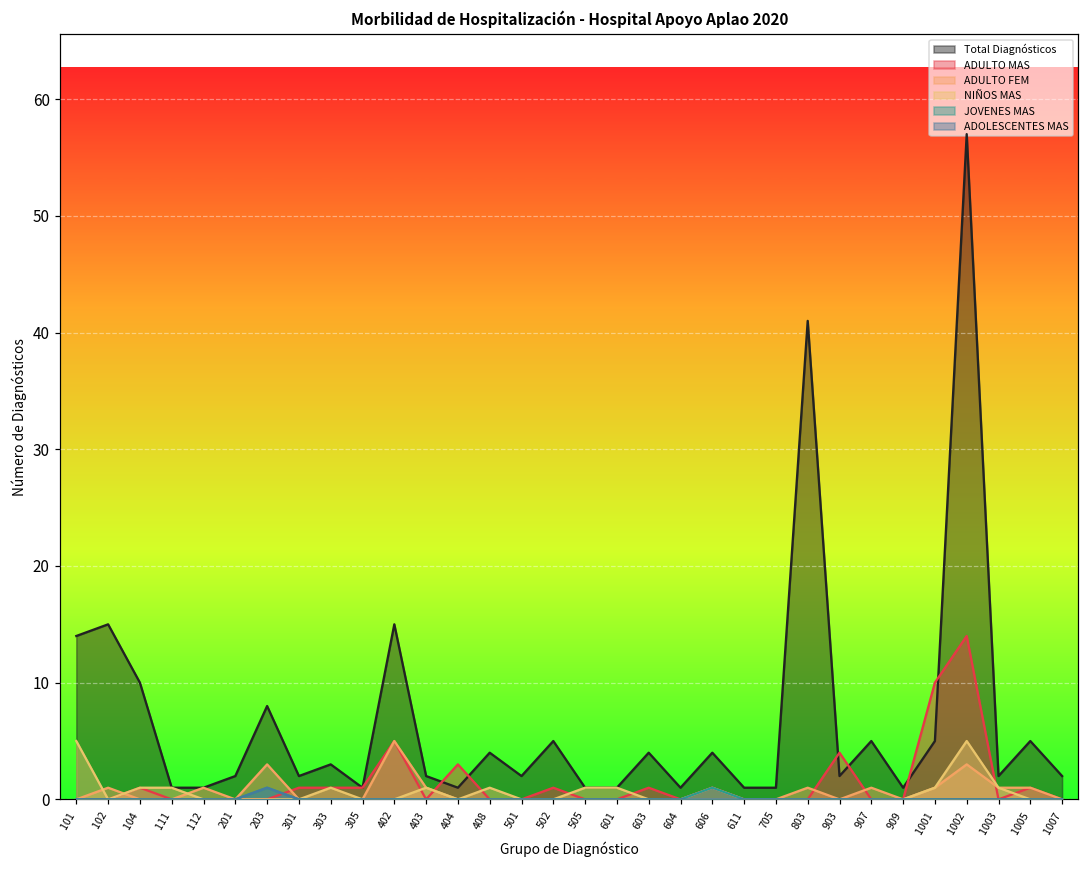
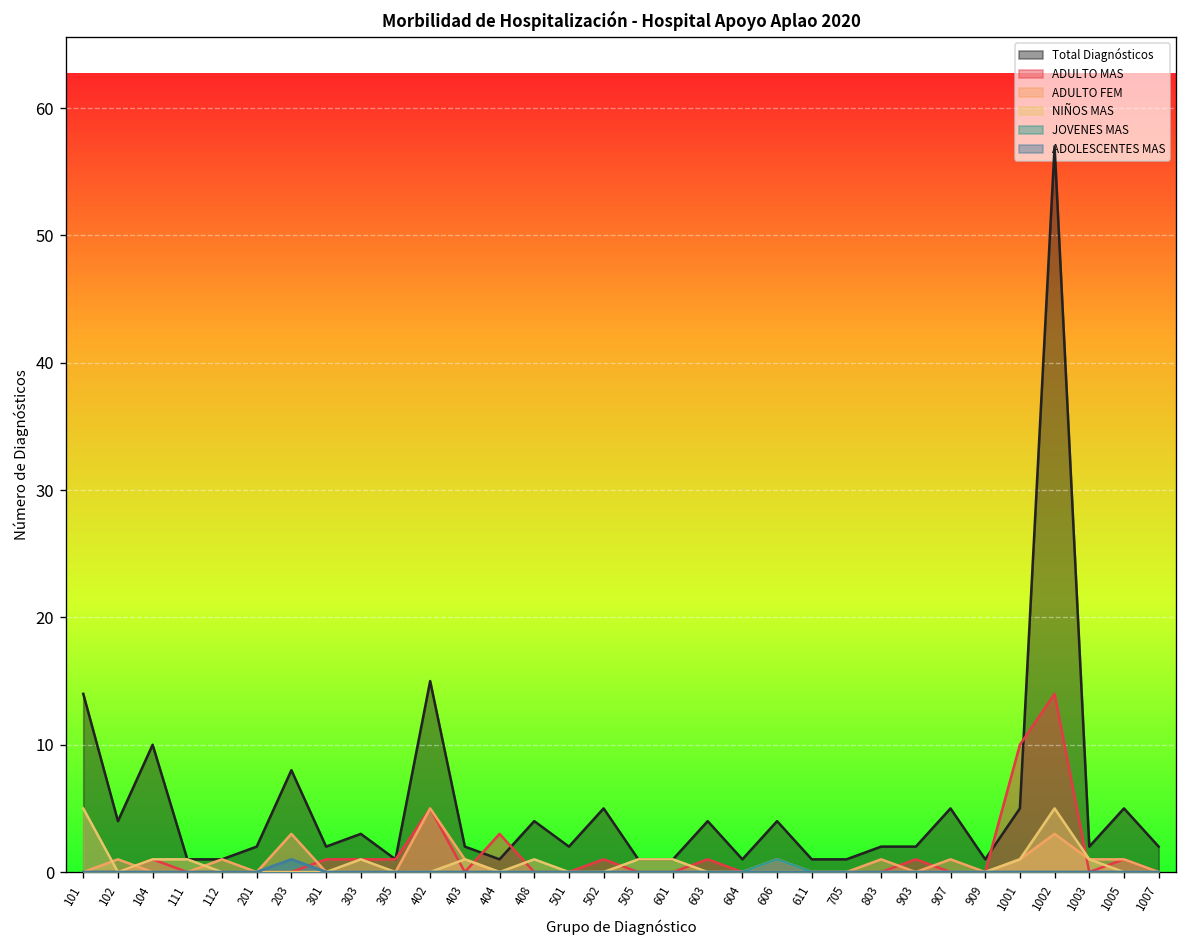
Total Diagnósticos, 102: 15 -> 4
Total Diagnósticos, 803: 41 -> 2
ADULTO MAS, 903: 4 -> 1
